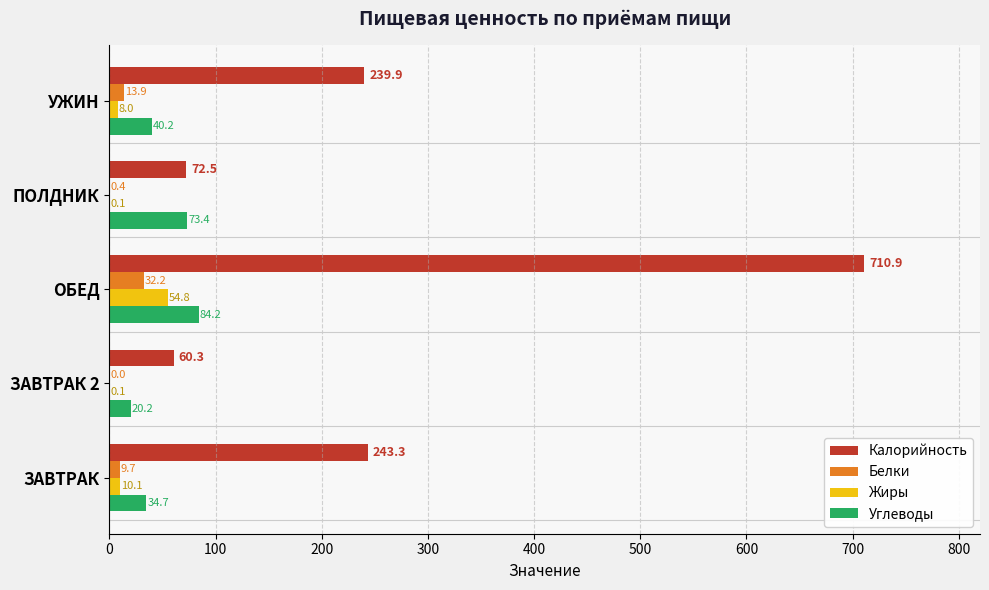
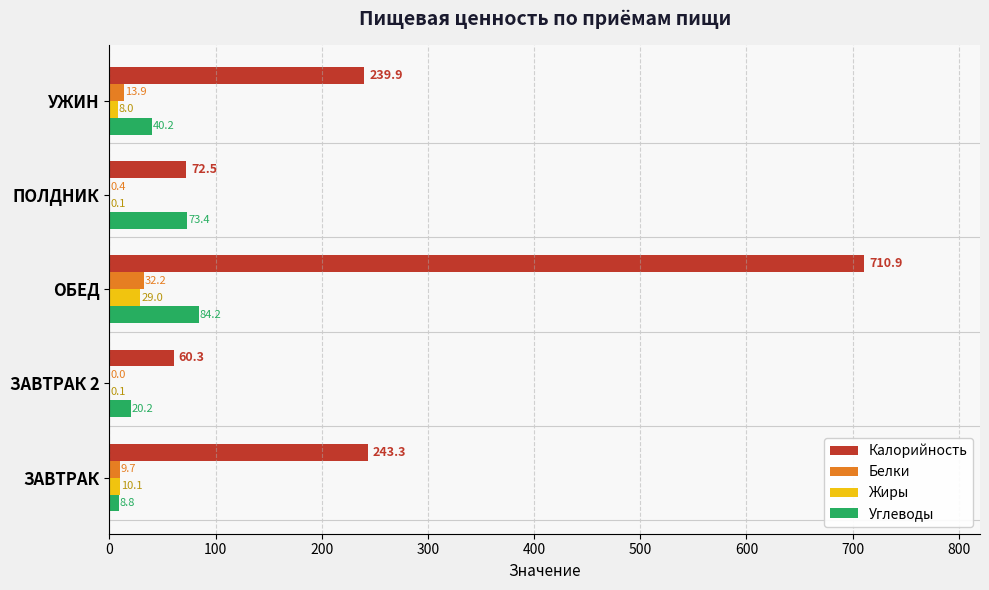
Жиры, ОБЕД: 54.8 -> 29.0
Углеводы, ЗАВТРАК: 34.7 -> 8.8
